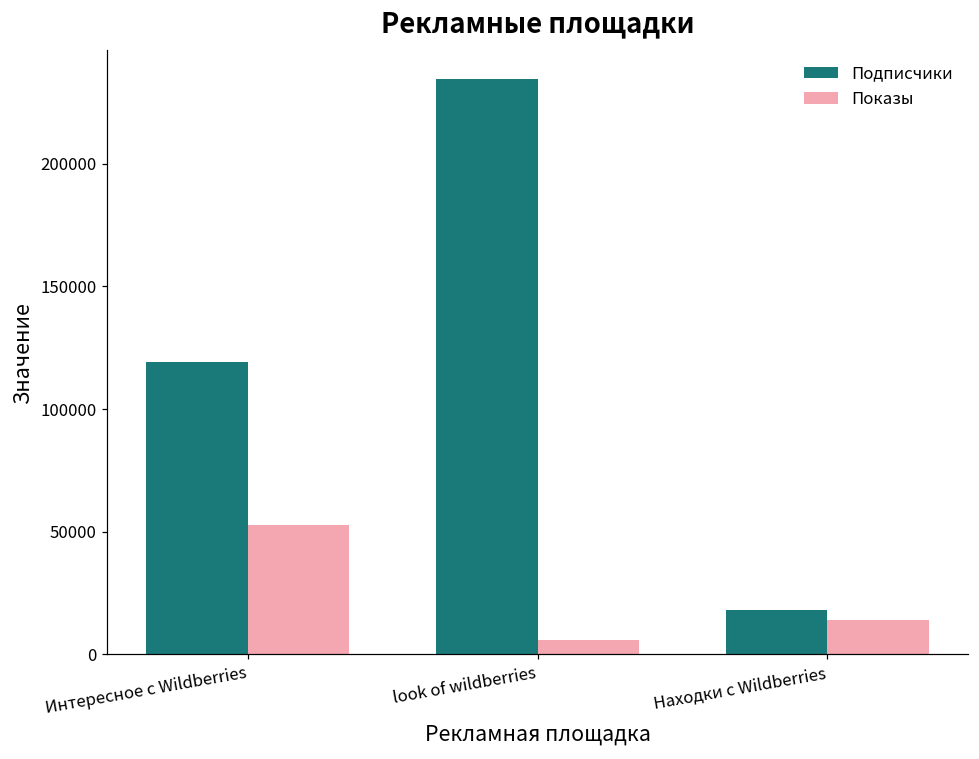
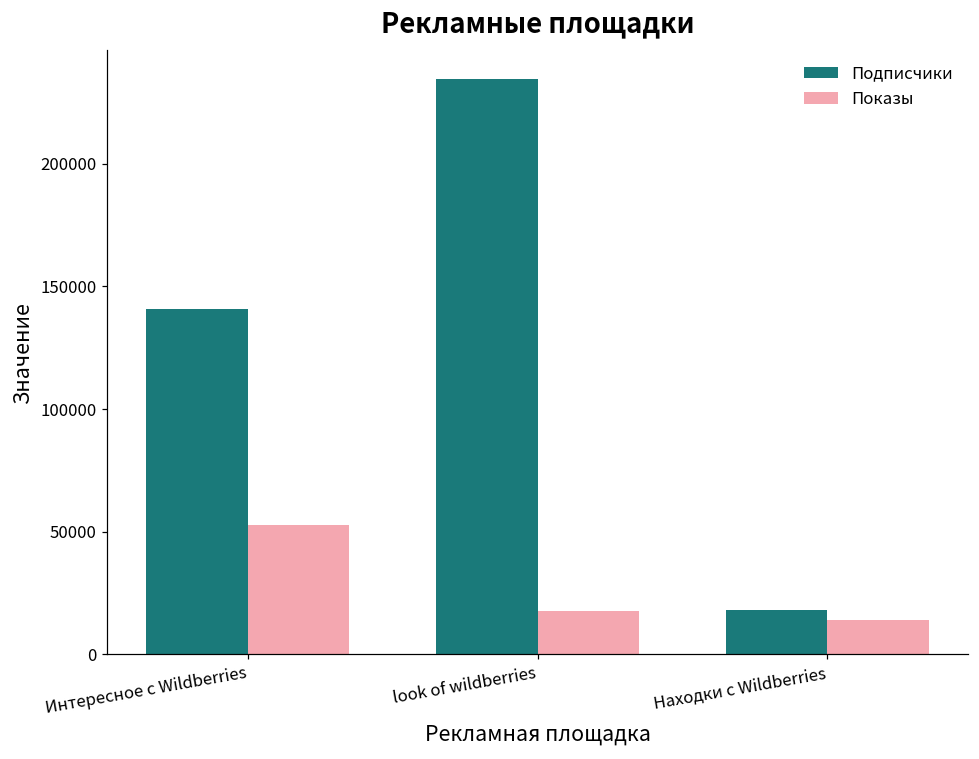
Подписчики, Интересное с Wildberries: 119000 -> 141000
Показы, look of wildberries: 6000 -> 17000
